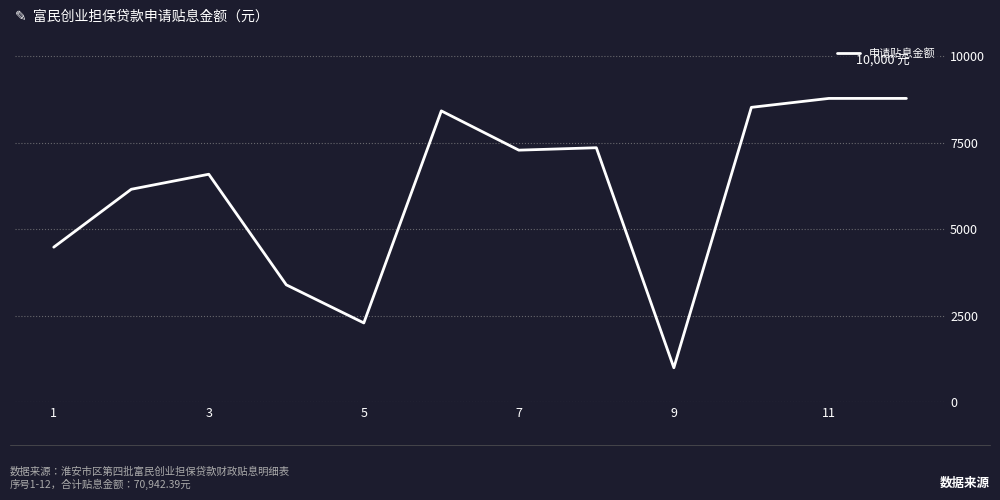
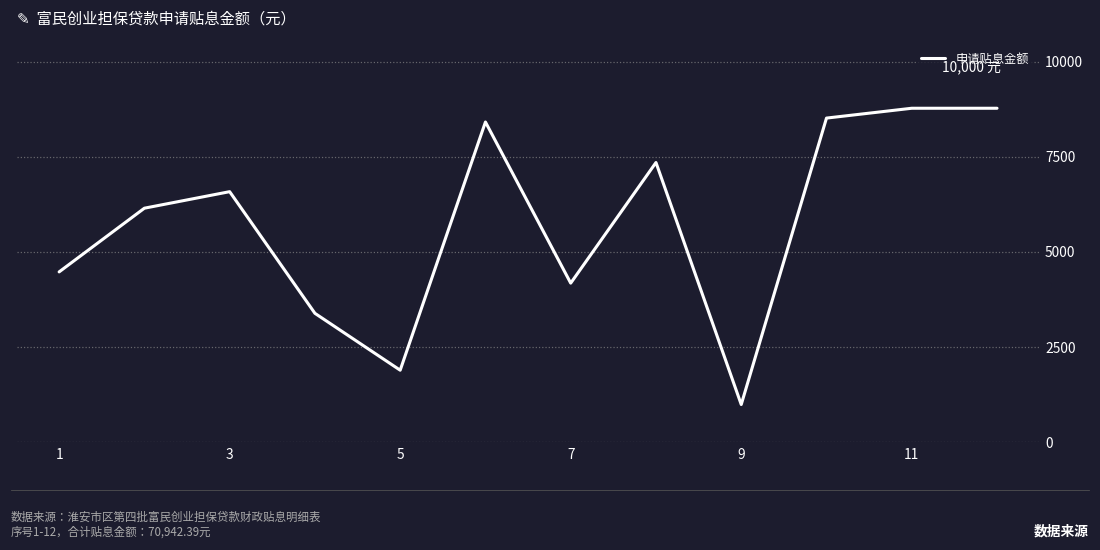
5: 2300 -> 1900
7: 7300 -> 4200
